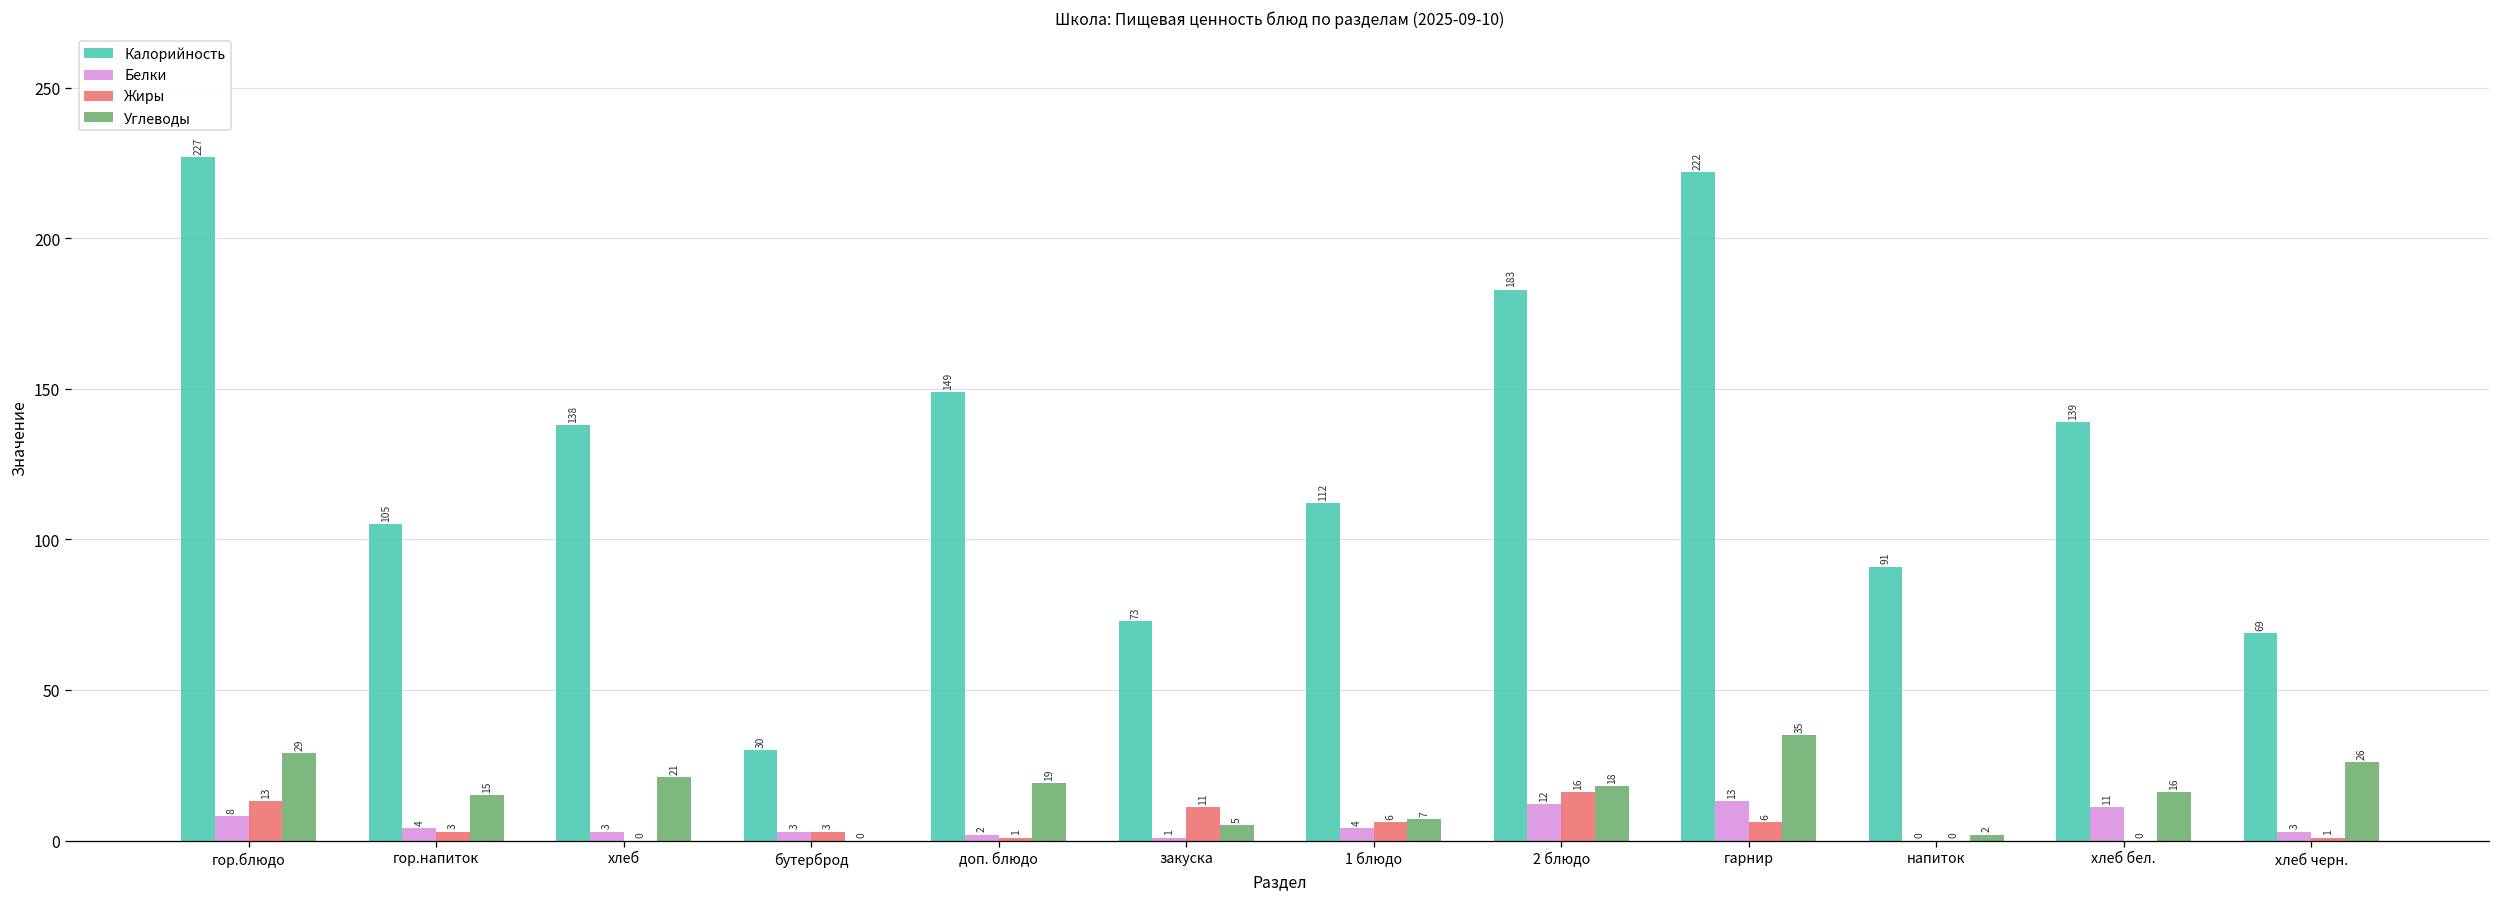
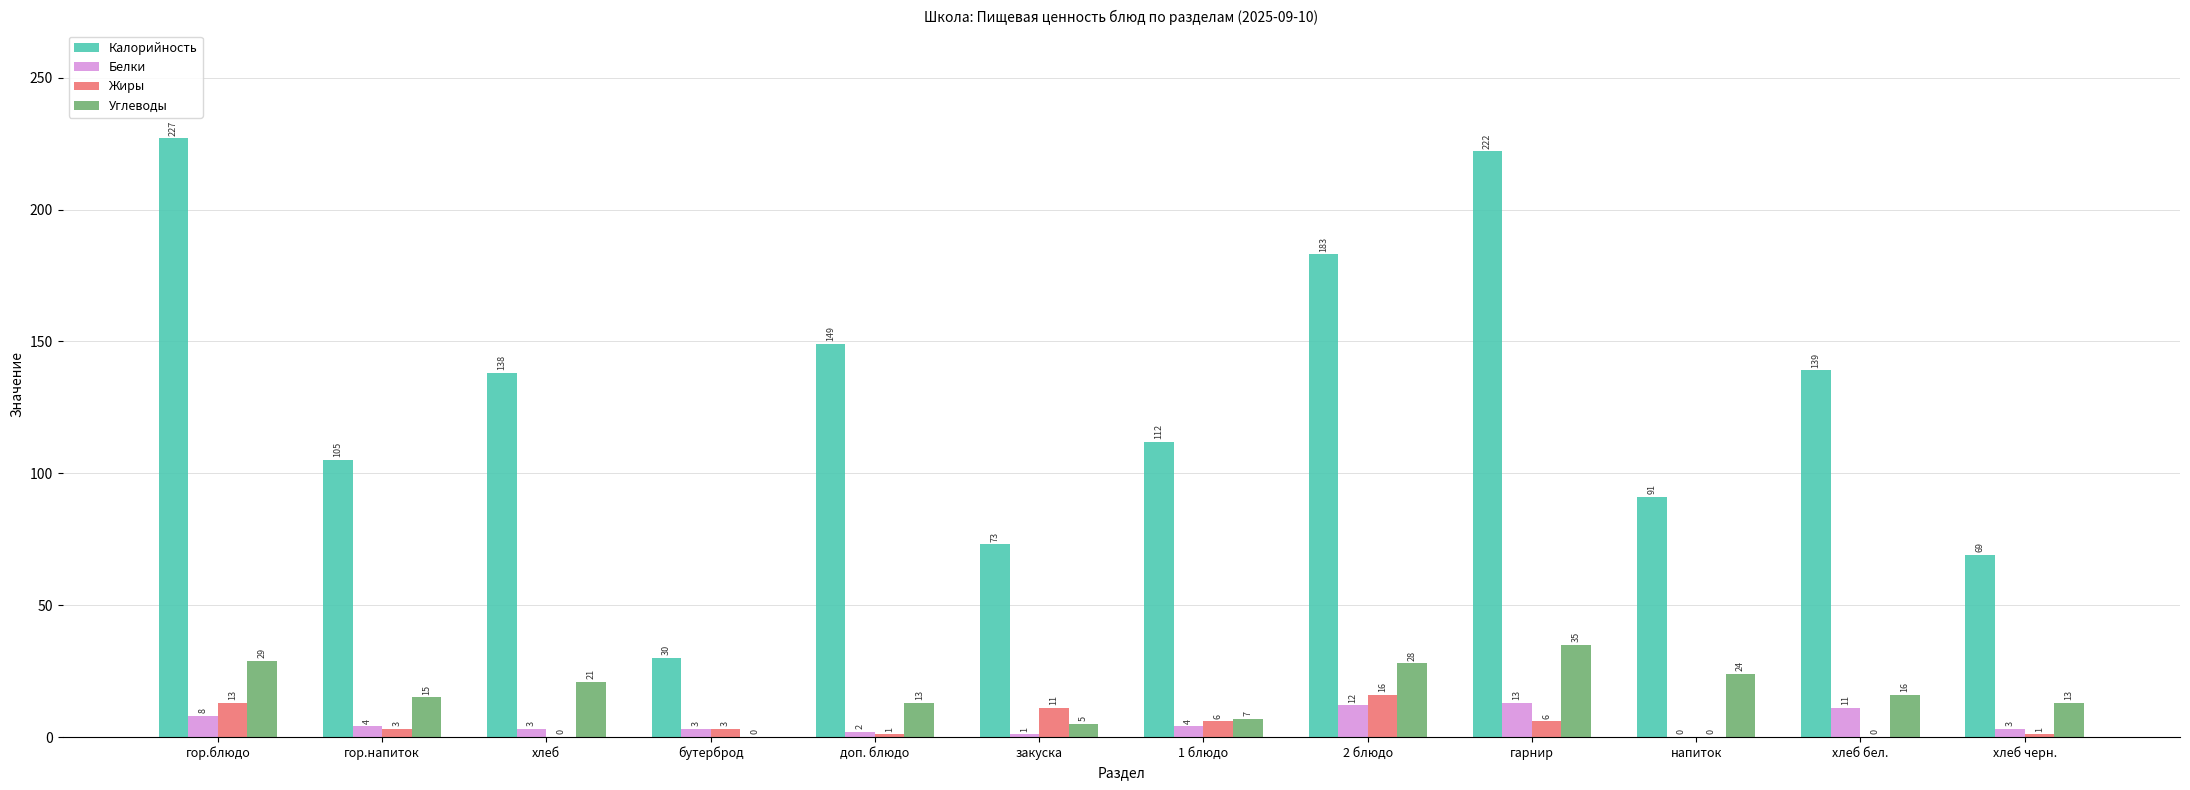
Углеводы, доп. блюдо: 19 -> 13
Углеводы, 2 блюдо: 18 -> 28
Углеводы, напиток: 2 -> 24
Углеводы, хлеб черн.: 26 -> 13
